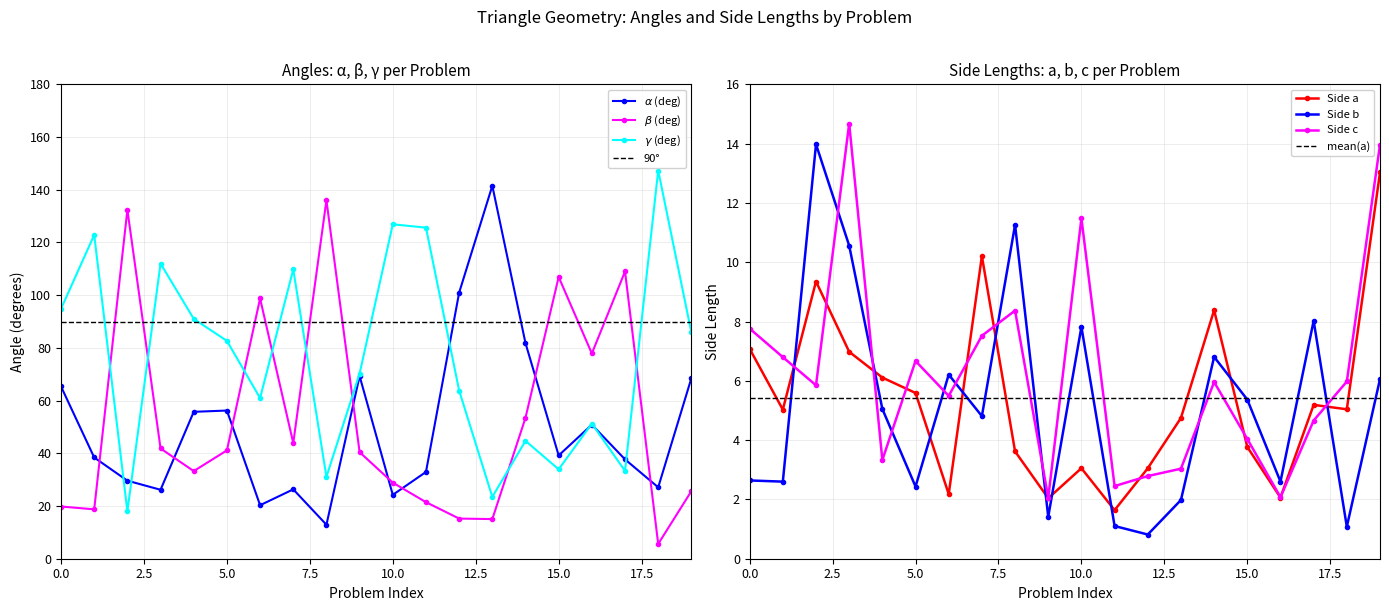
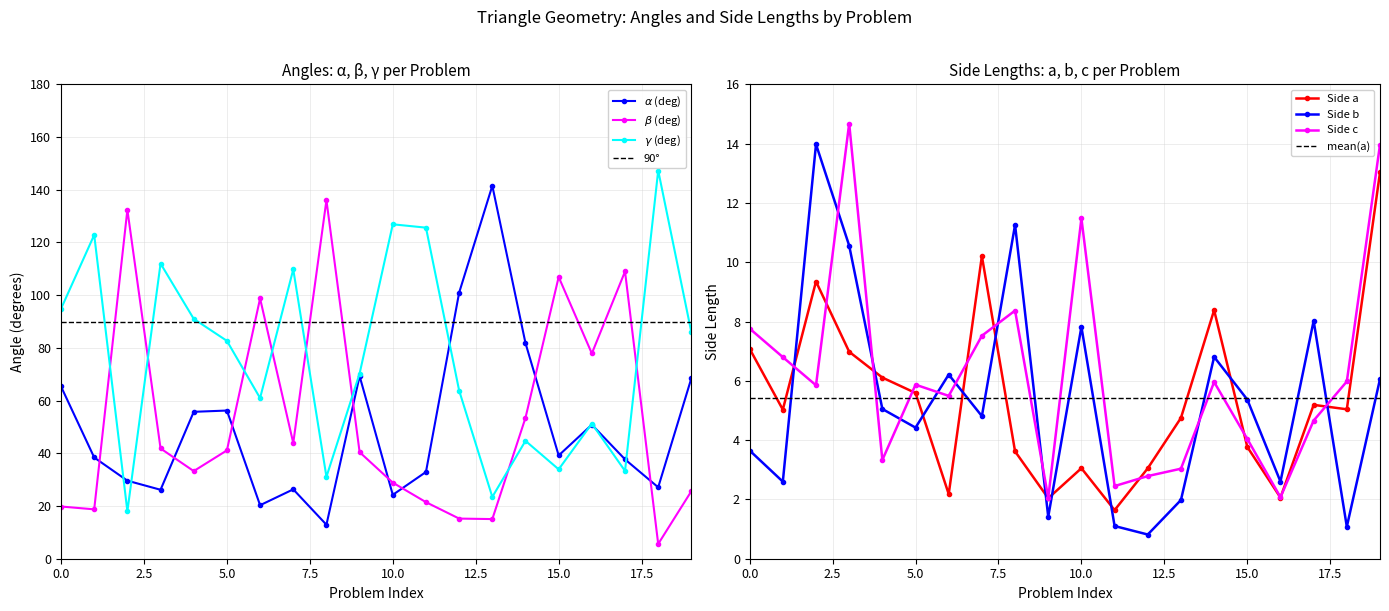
Side Lengths: a, b, c per Problem, Side b, 0.0: 2.6 -> 3.7
Side Lengths: a, b, c per Problem, Side b, 5.0: 2.4 -> 4.4
Side Lengths: a, b, c per Problem, Side c, 5.0: 6.7 -> 5.9
